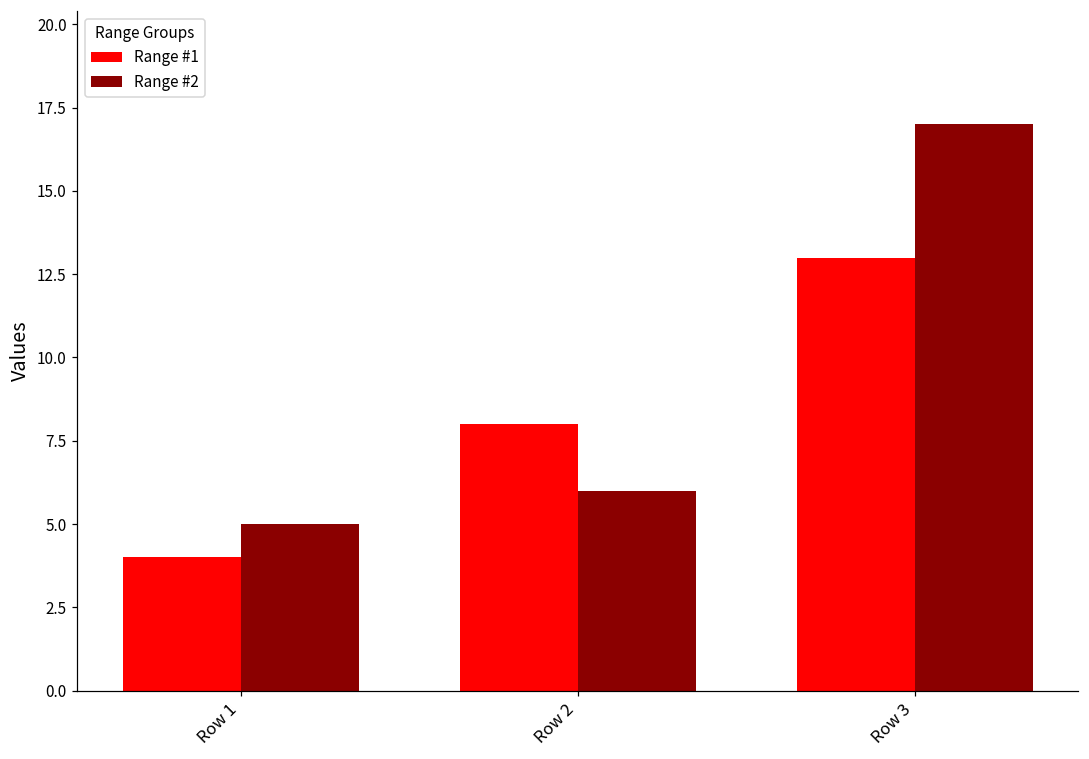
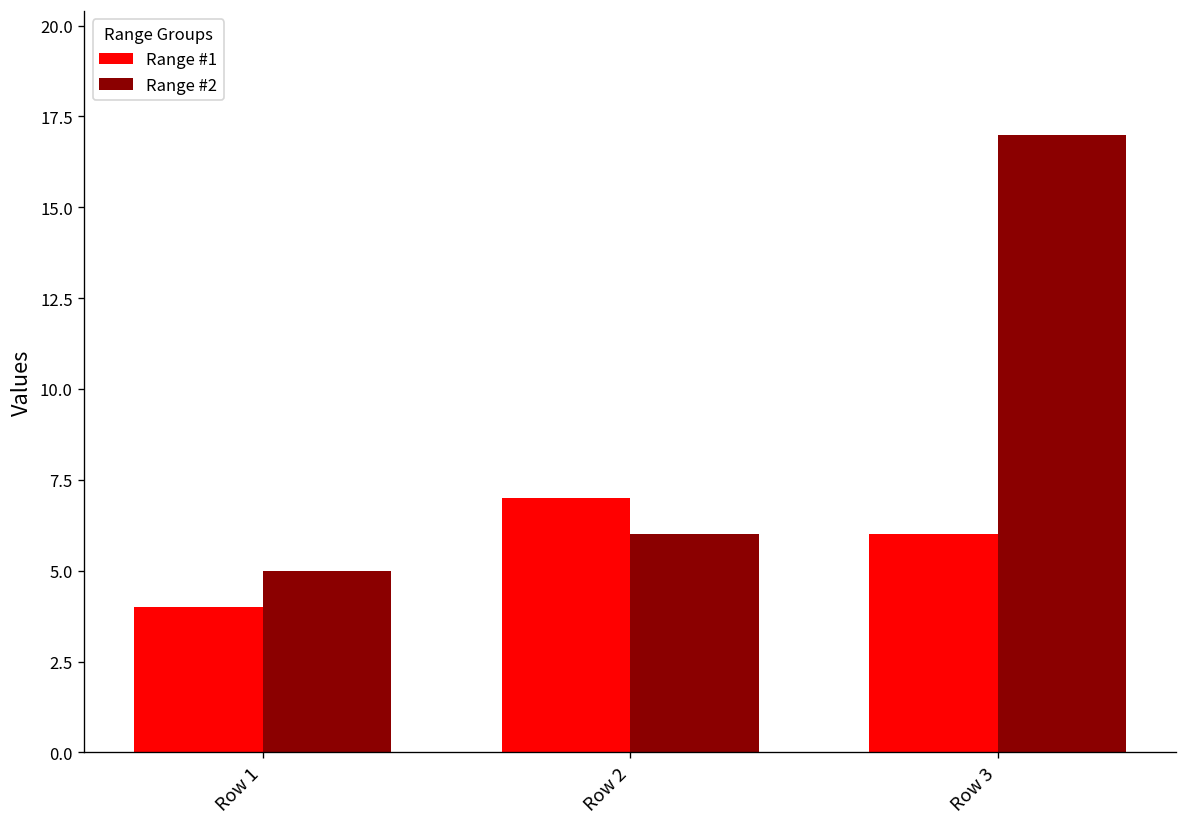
Range #1, Row 2: 8 -> 7
Range #1, Row 3: 13 -> 6
